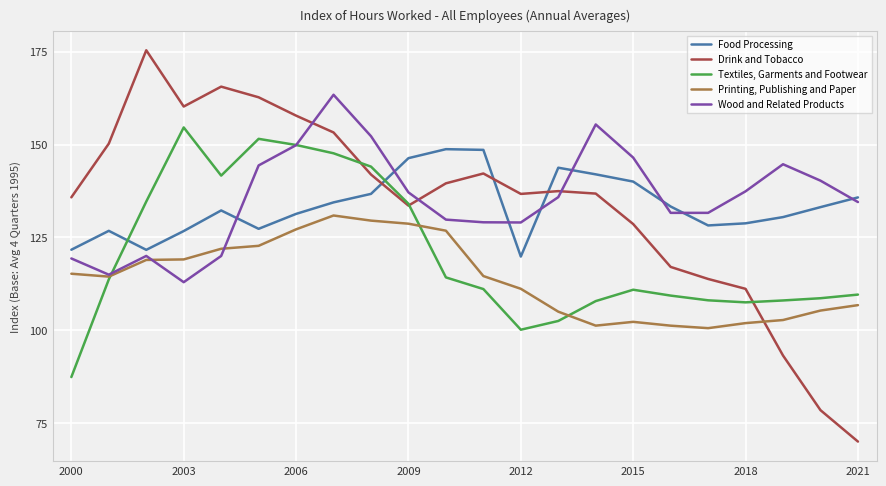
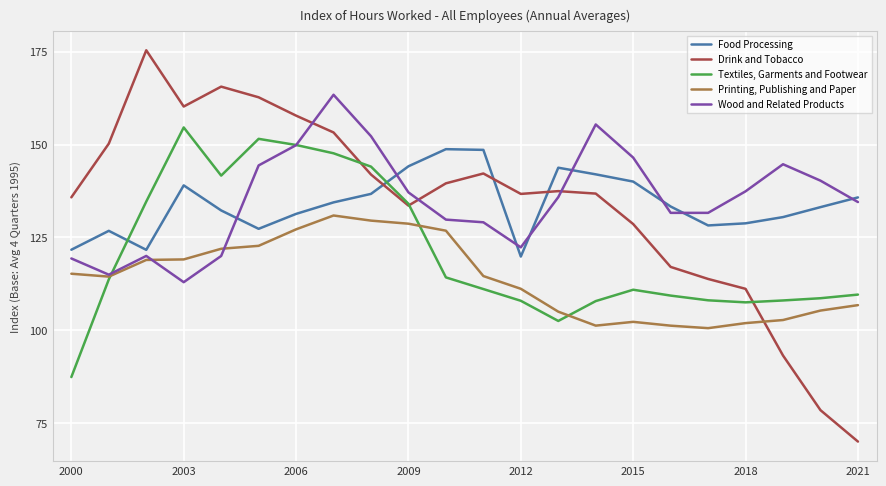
Food Processing, 2003: 127 -> 139
Food Processing, 2009: 146 -> 144
Textiles, Garments and Footwear, 2012: 100 -> 108
Wood and Related Products, 2012: 129 -> 122
